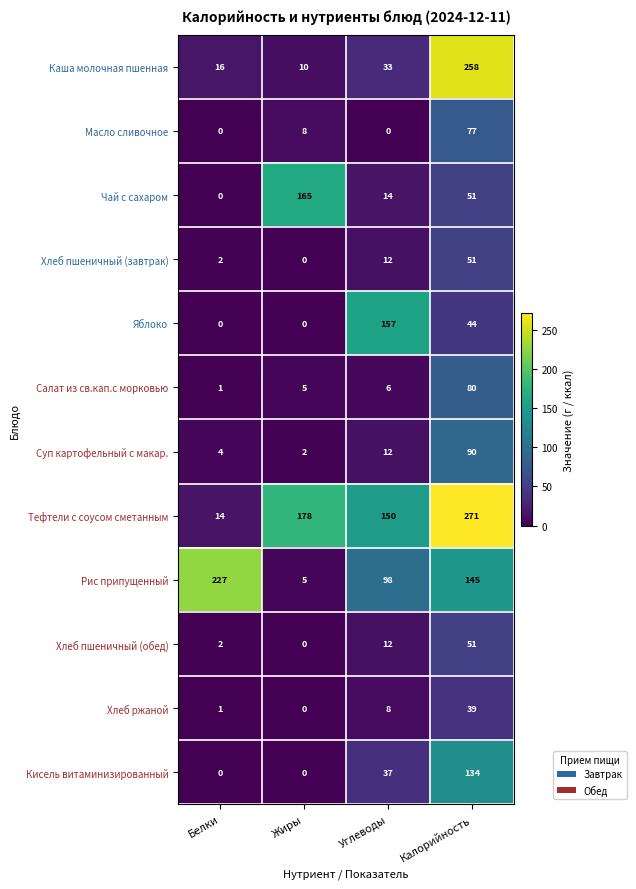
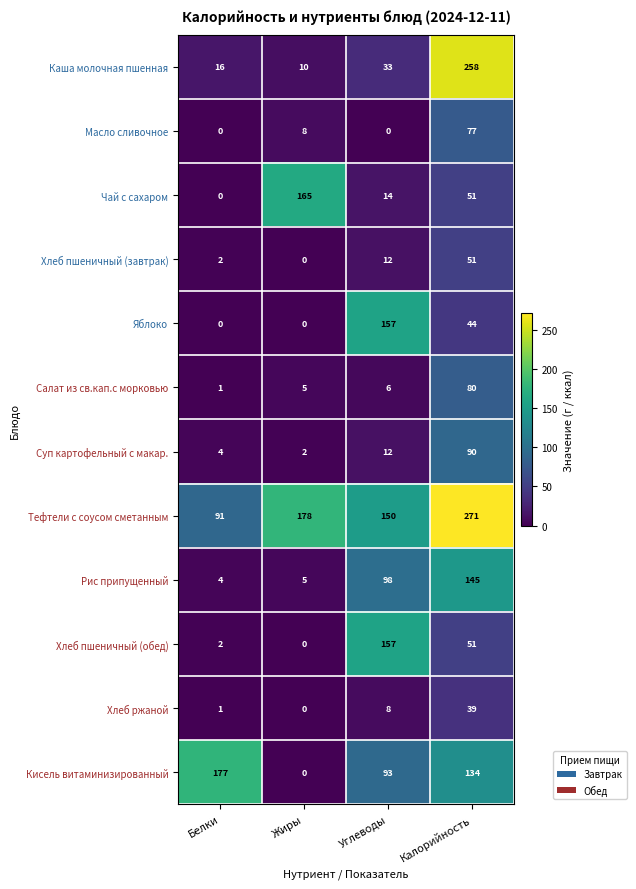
Тефтели с соусом сметанным, Белки: 14 -> 91
Рис припущенный, Белки: 227 -> 4
Хлеб пшеничный (обед), Углеводы: 12 -> 157
Кисель витаминизированный, Белки: 0 -> 177
Кисель витаминизированный, Углеводы: 37 -> 93
